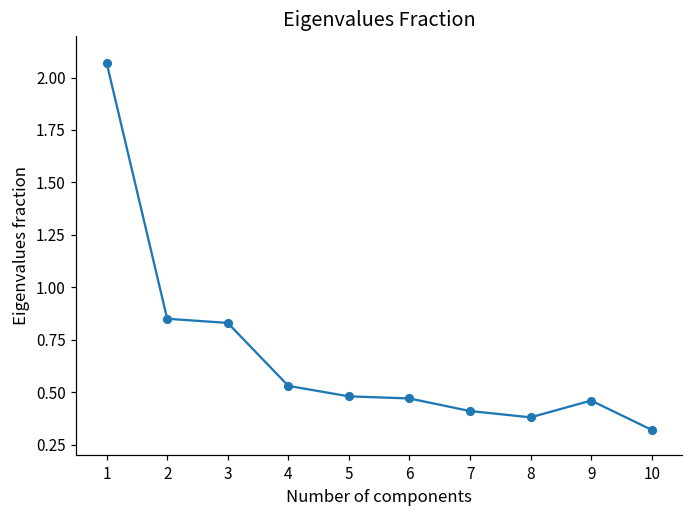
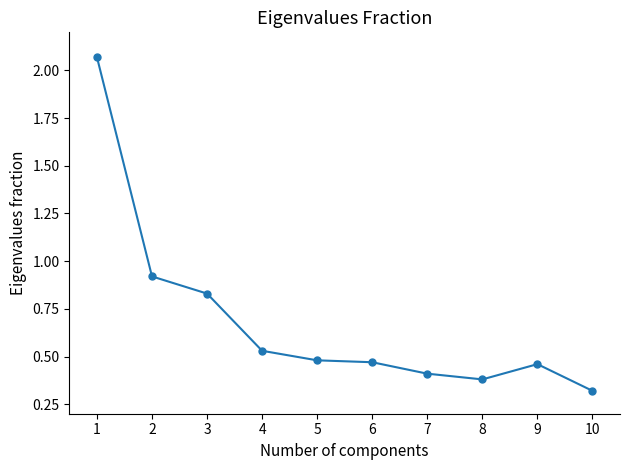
2: 0.85 -> 0.92
